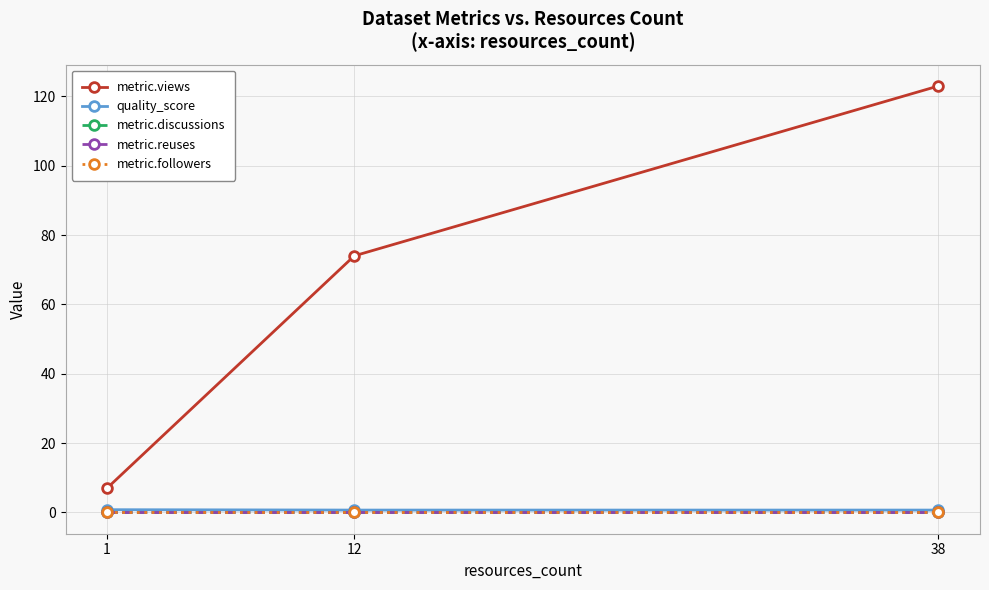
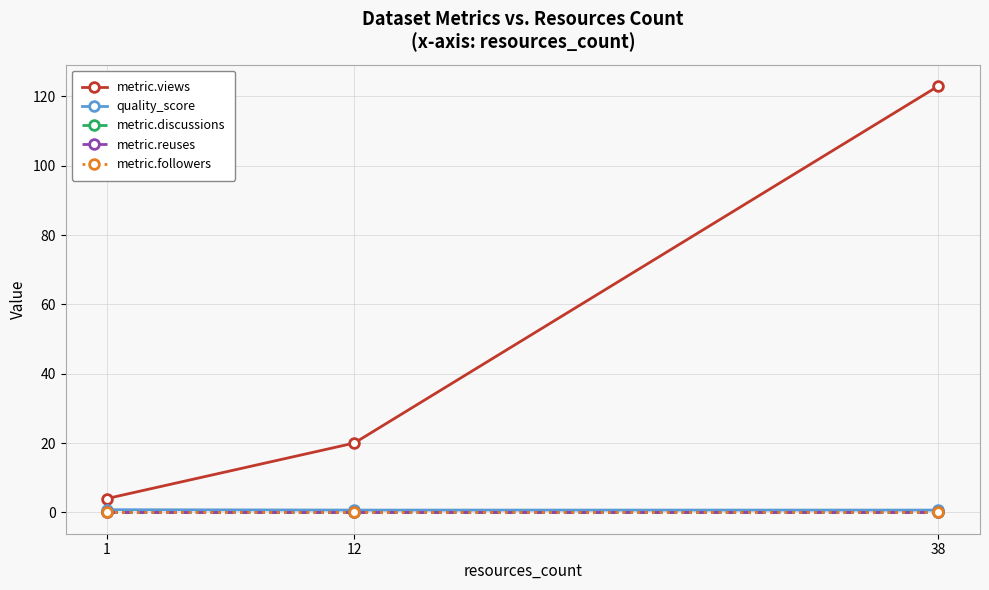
metric.views, 1: 7 -> 4
metric.views, 12: 74 -> 20
